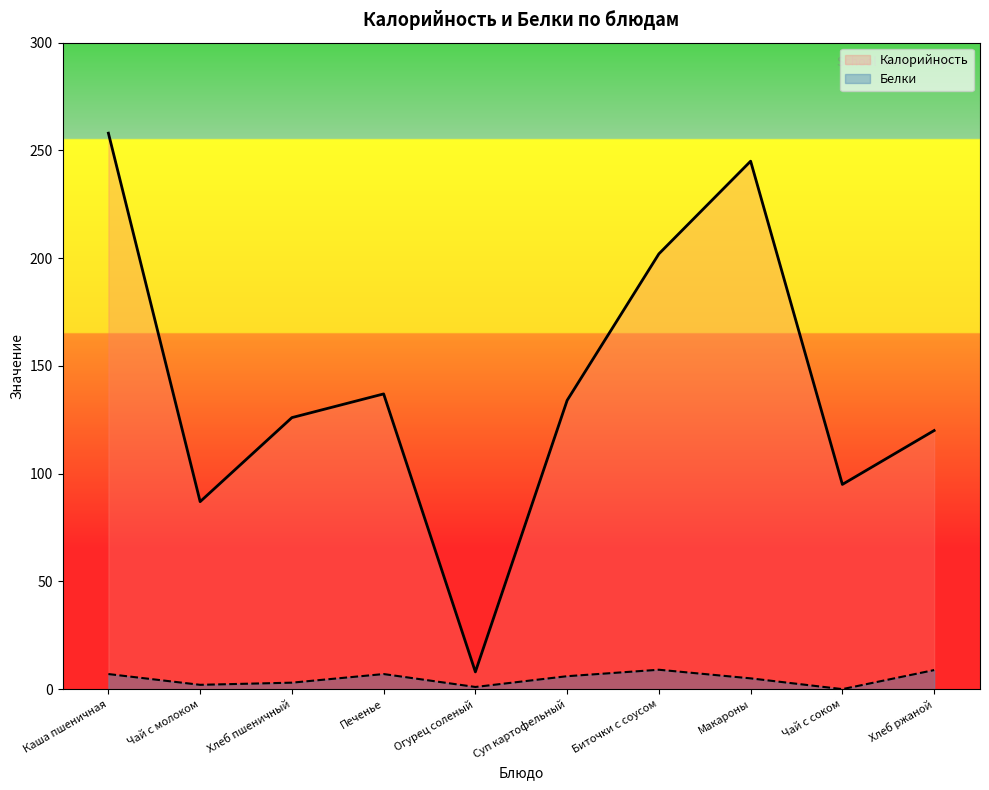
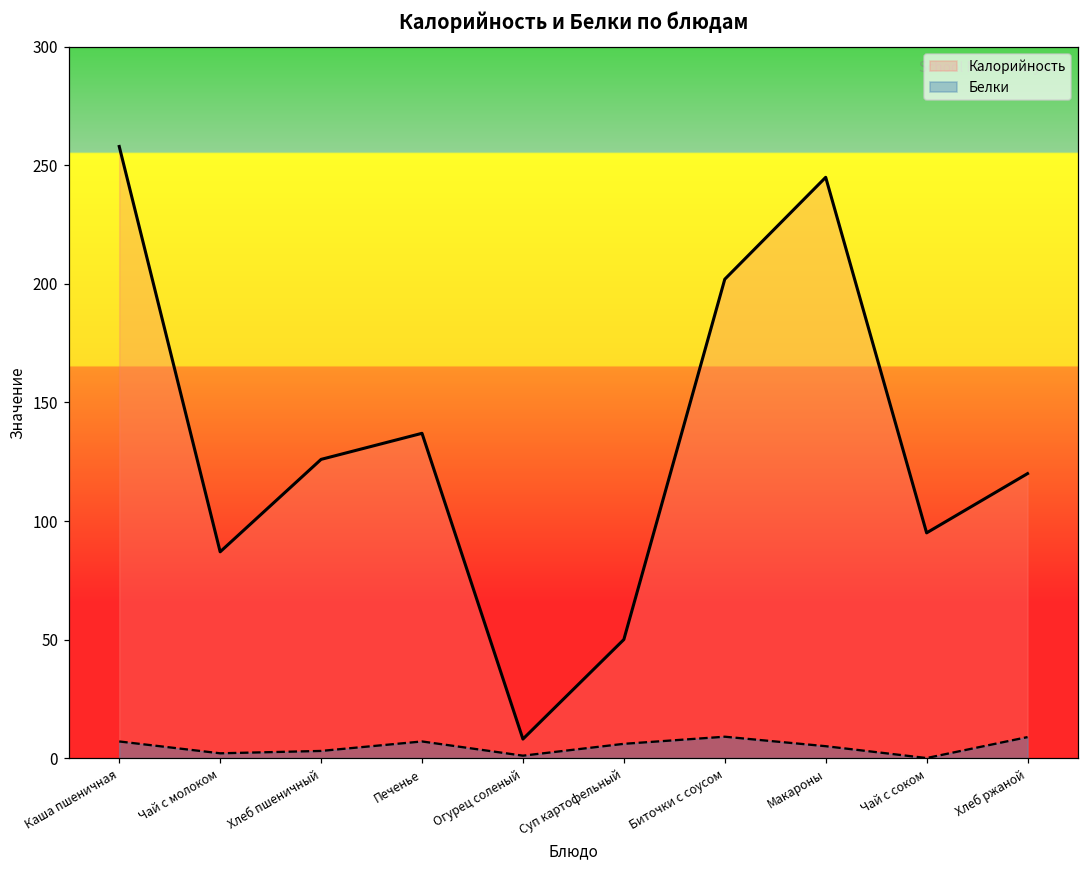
Калорийность, Суп картофельный: 134 -> 50
